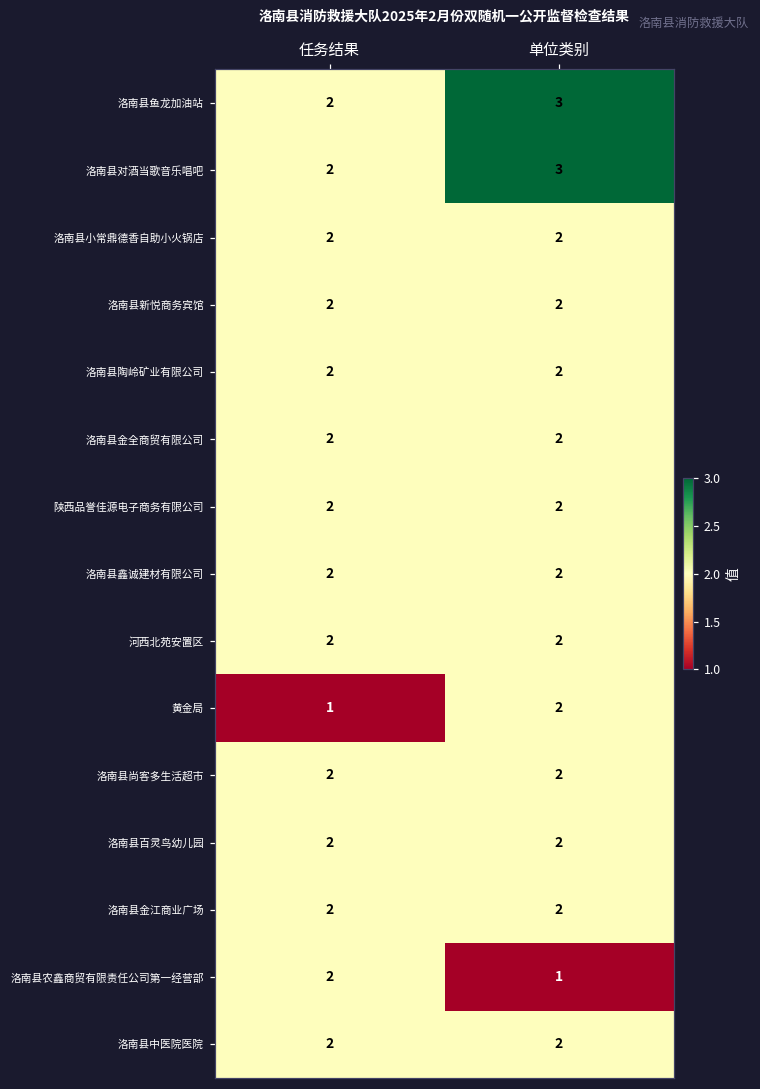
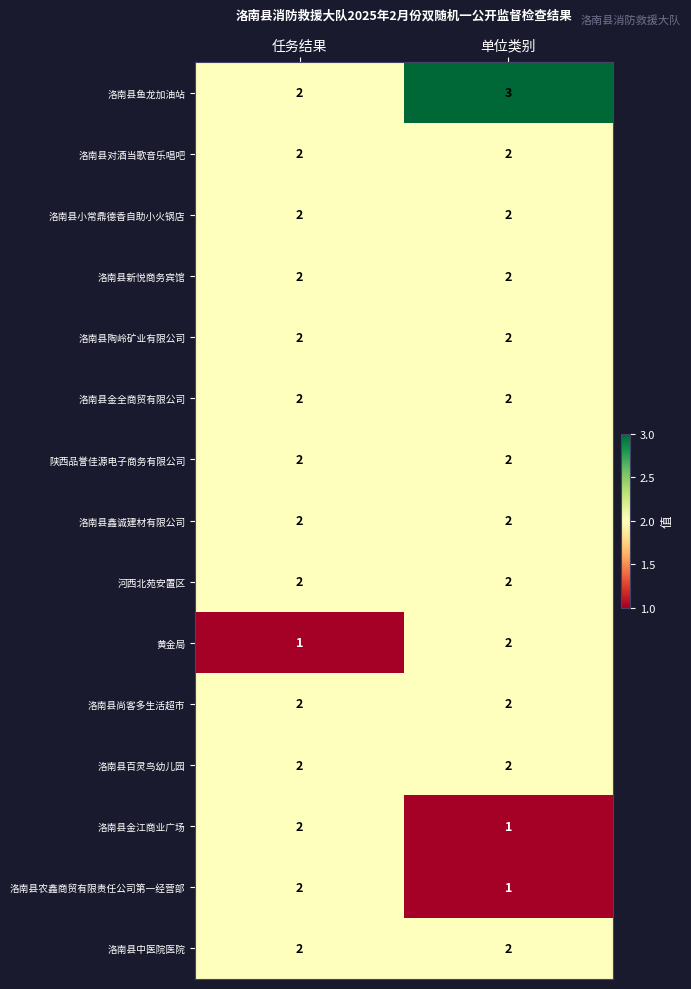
洛南县对酒当歌音乐唱吧, 单位类别: 3 -> 2
洛南县金江商业广场, 单位类别: 2 -> 1
